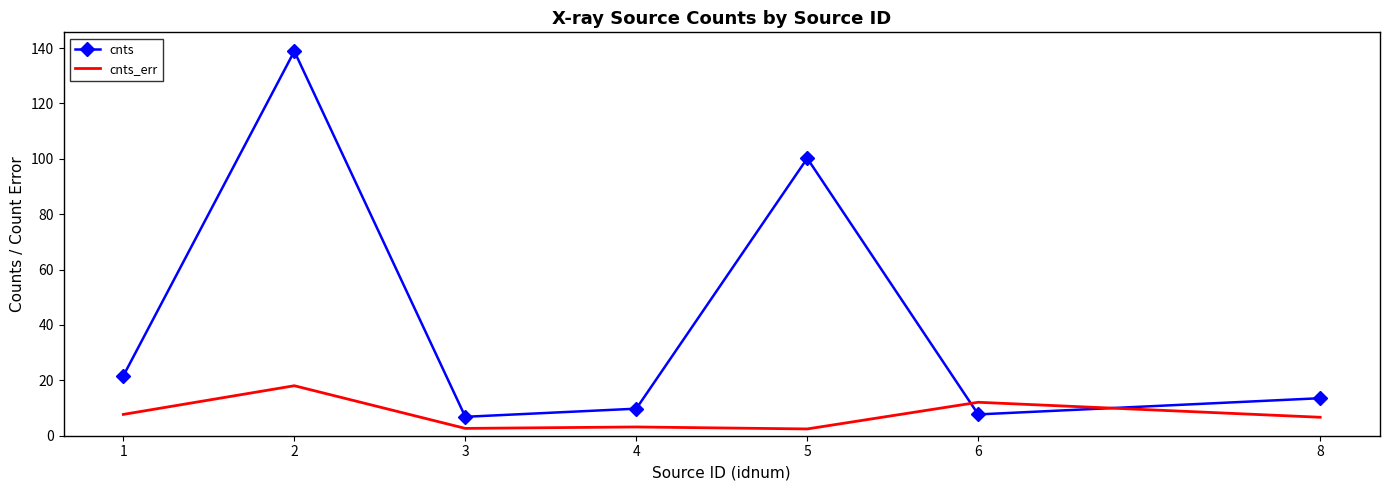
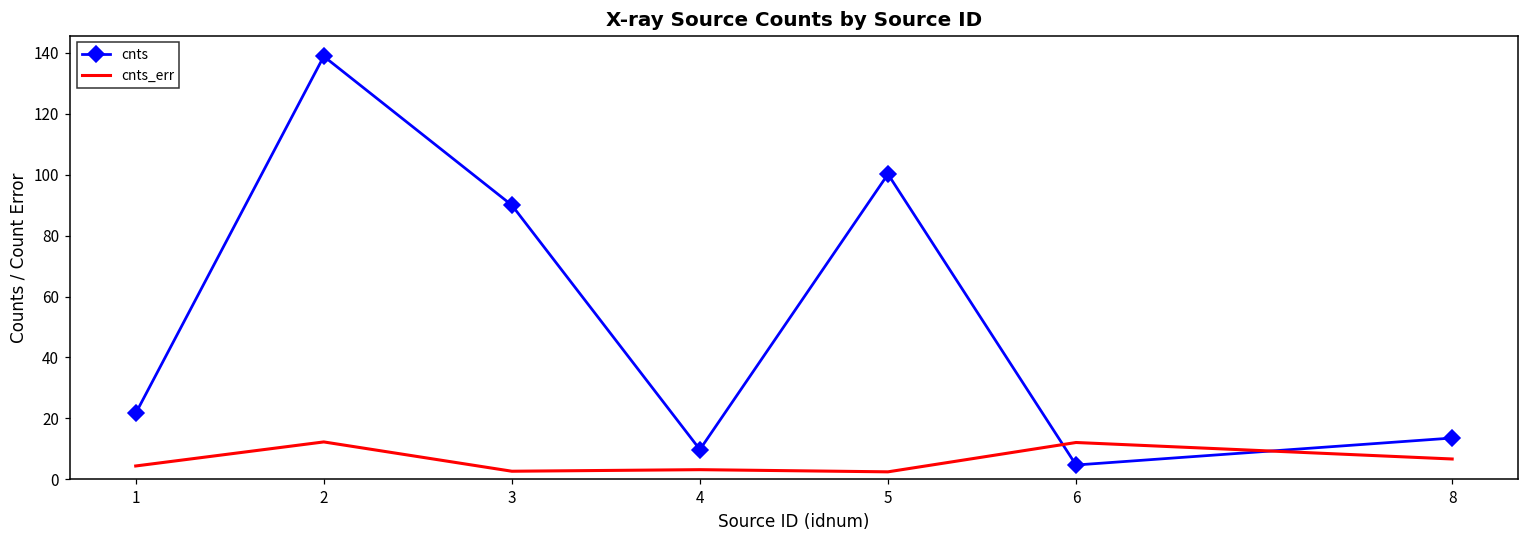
cnts_err, 1: 8 -> 4
cnts_err, 2: 18 -> 12
cnts, 3: 7 -> 90
cnts, 6: 8 -> 5
